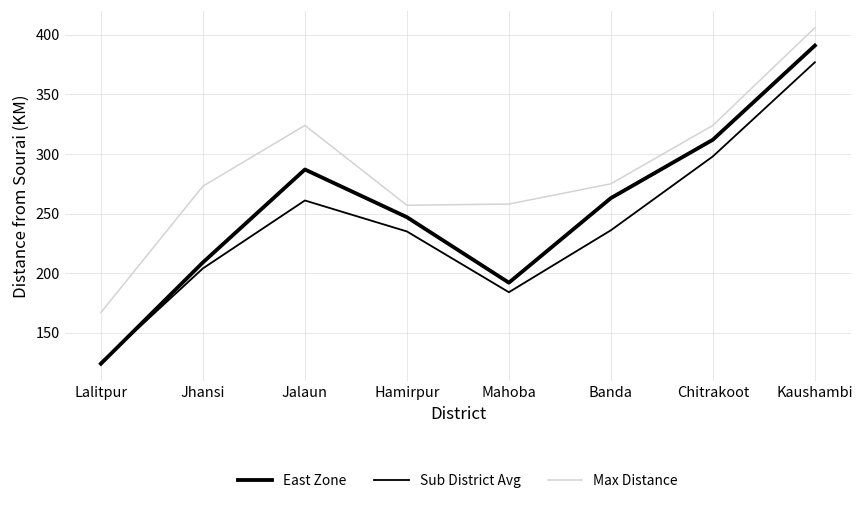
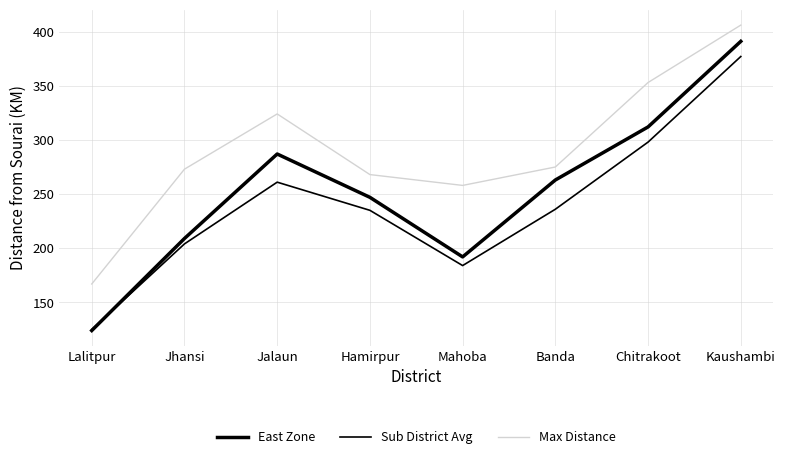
Max Distance, Hamirpur: 257 -> 268
Max Distance, Chitrakoot: 324 -> 353
